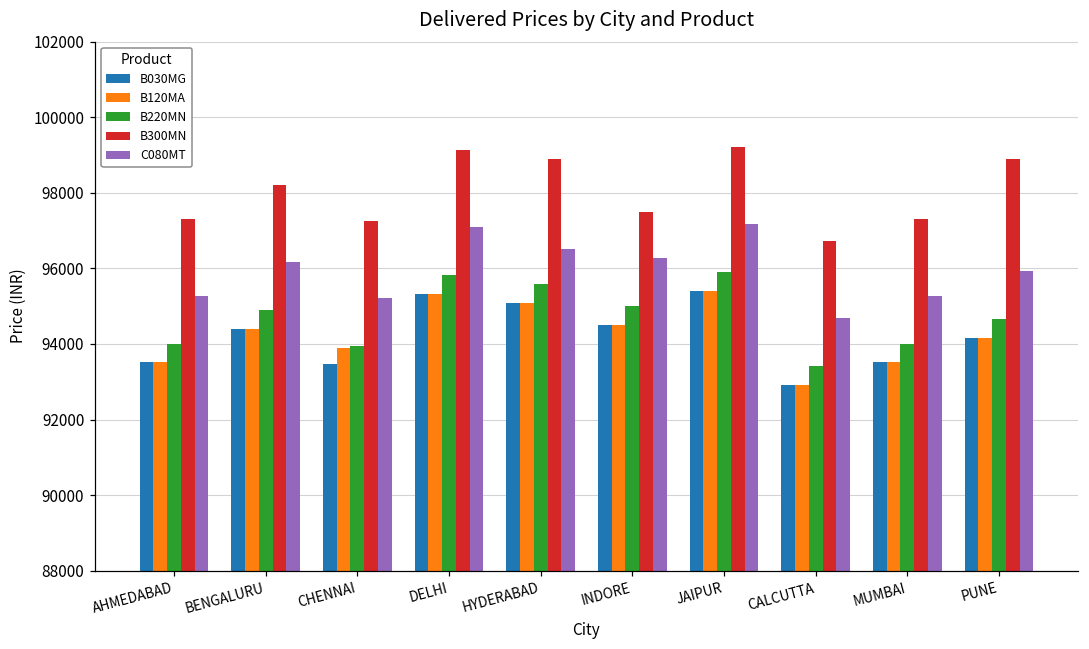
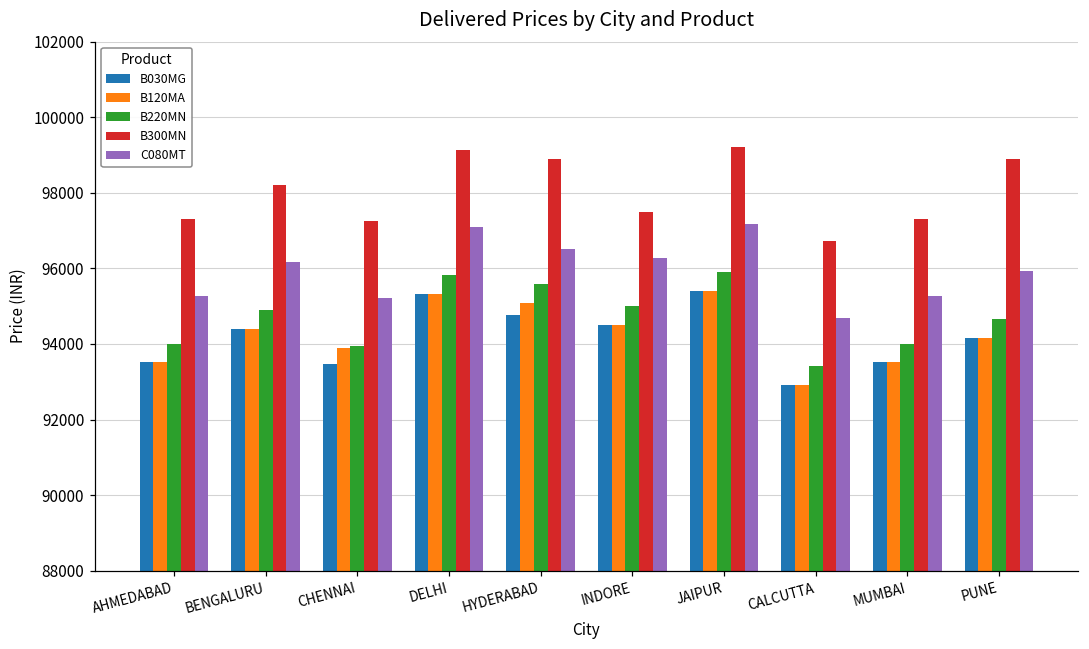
B030MG, HYDERABAD: 95100 -> 94800
